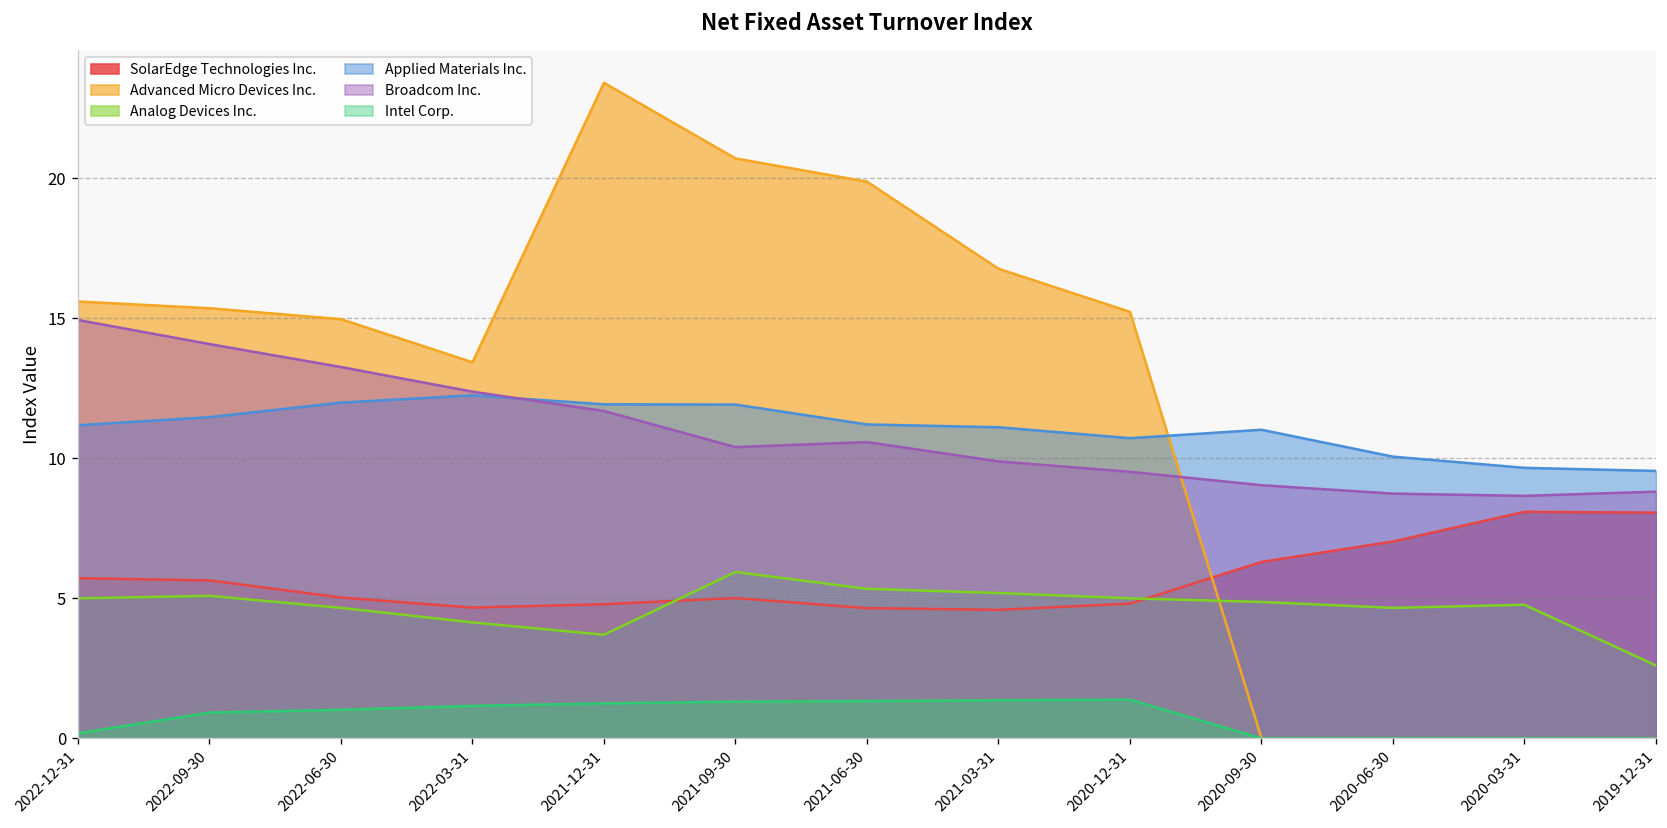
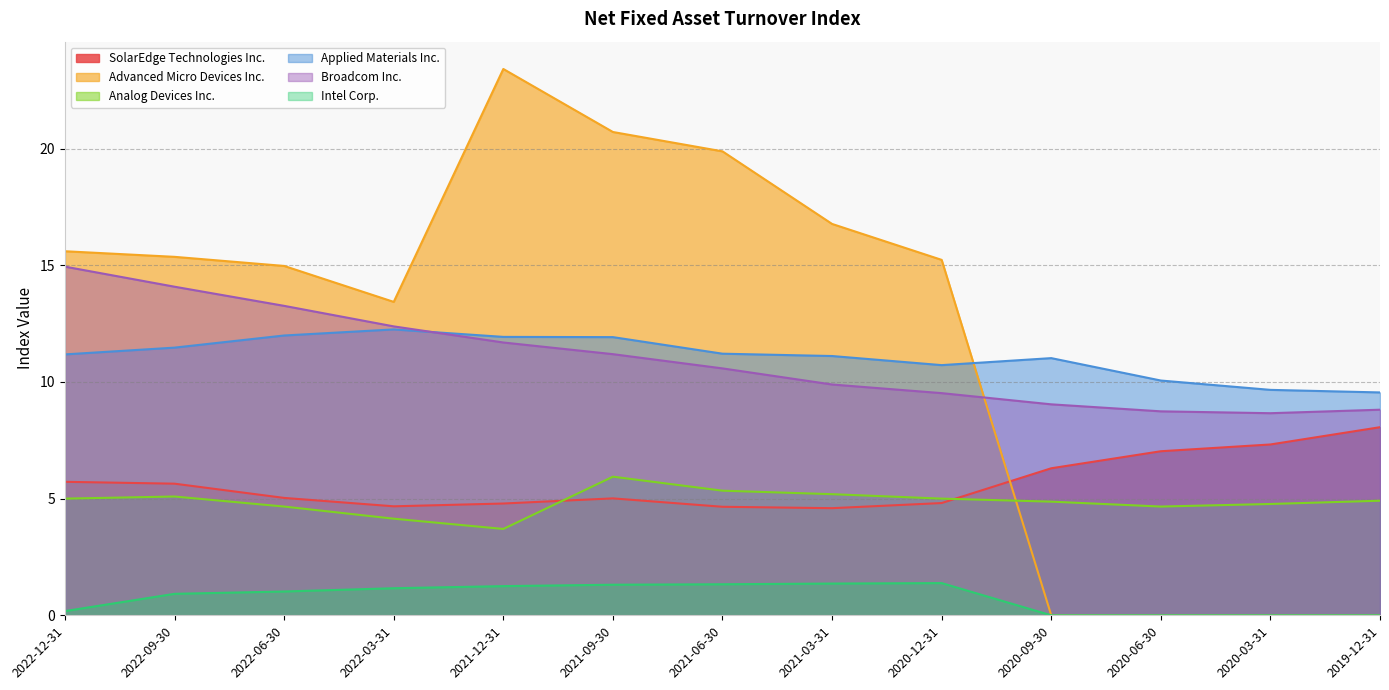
Broadcom Inc., 2021-09-30: 10.4 -> 11.2
SolarEdge Technologies Inc., 2020-03-31: 8.1 -> 7.3
Analog Devices Inc., 2019-12-31: 2.6 -> 4.9
